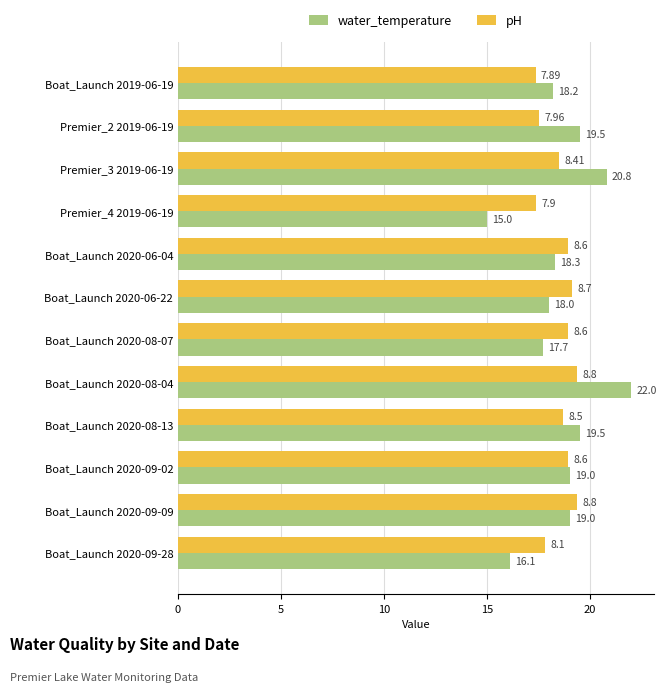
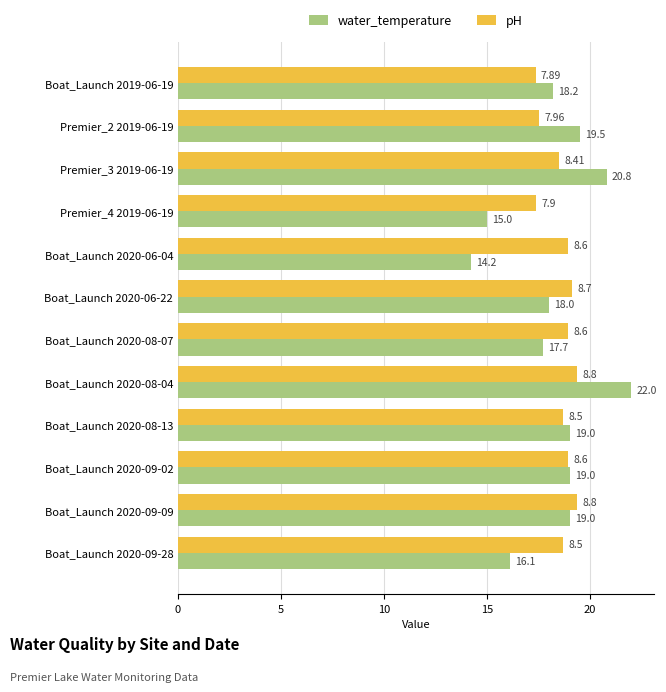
water_temperature, Boat_Launch 2020-06-04: 18.3 -> 14.2
water_temperature, Boat_Launch 2020-08-13: 19.5 -> 19.0
pH, Boat_Launch 2020-09-28: 8.1 -> 8.5
